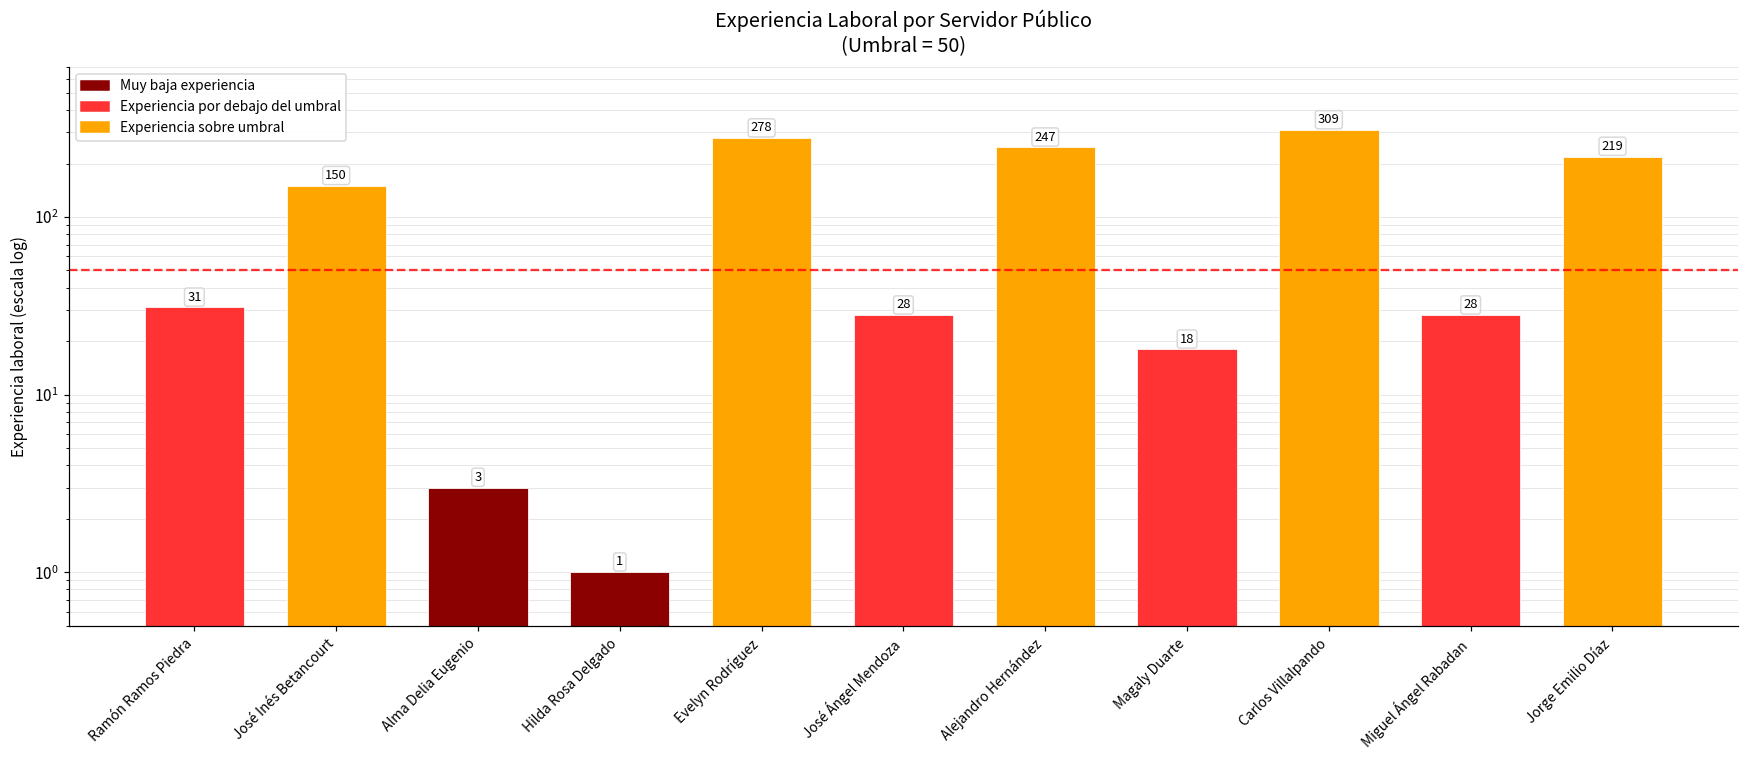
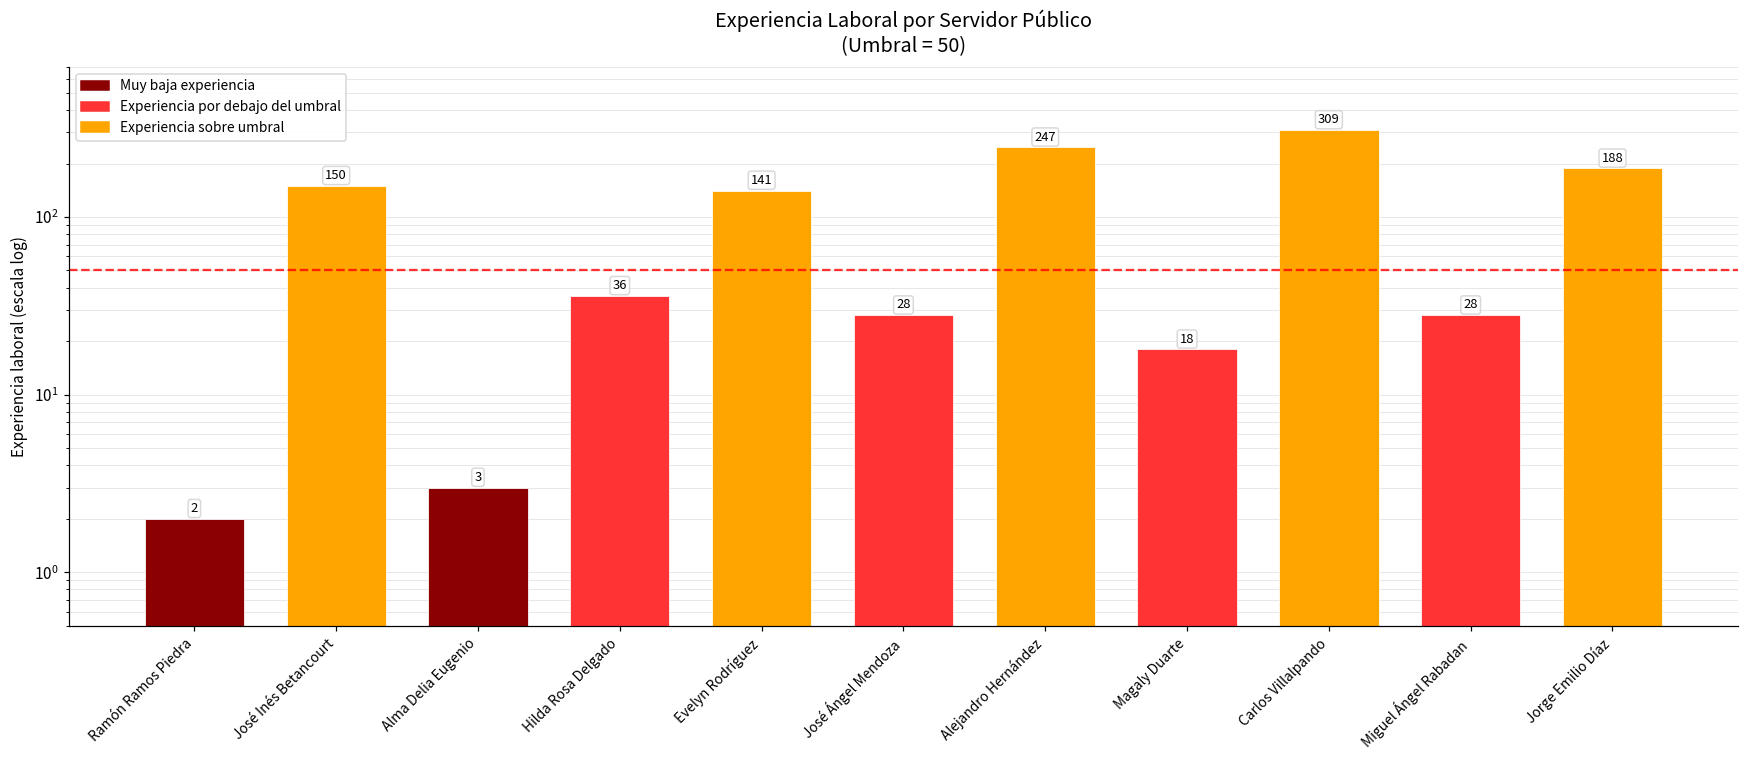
Ramón Ramos Piedra: 31 -> 2
Hilda Rosa Delgado: 1 -> 36
Evelyn Rodríguez: 278 -> 141
Jorge Emilio Díaz: 219 -> 188
